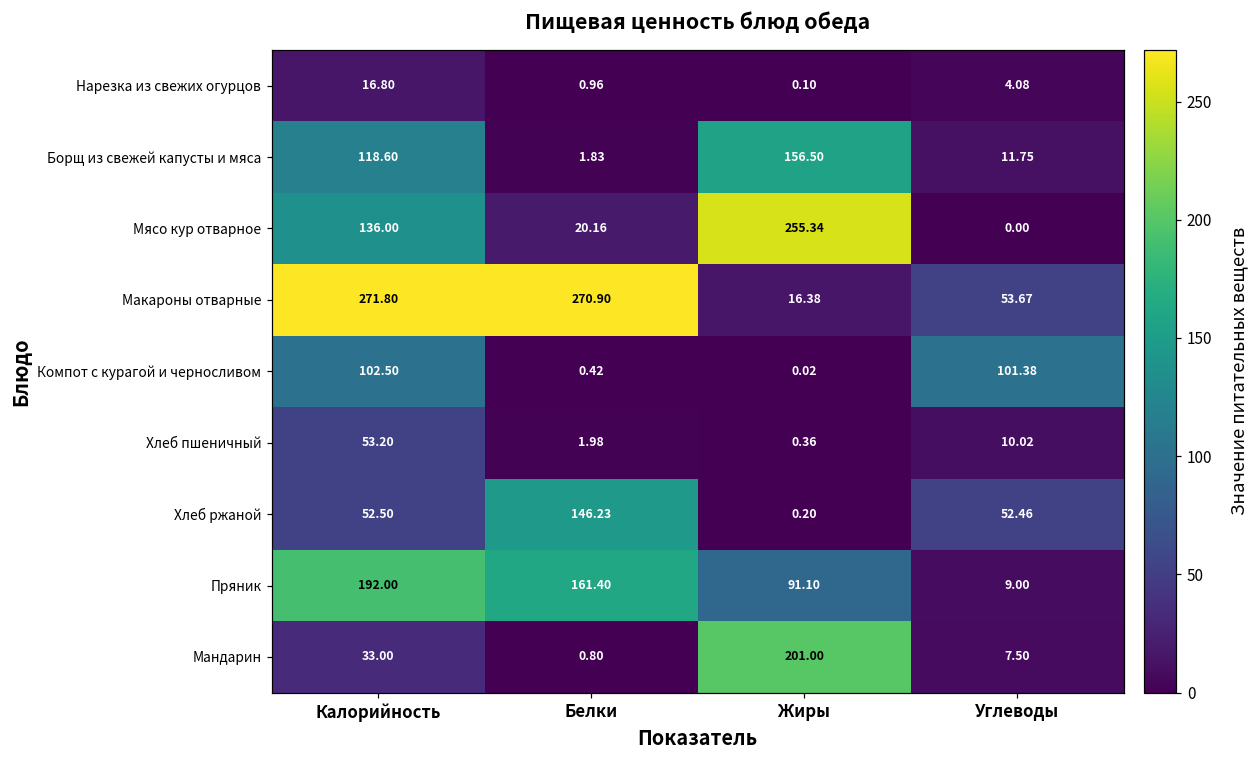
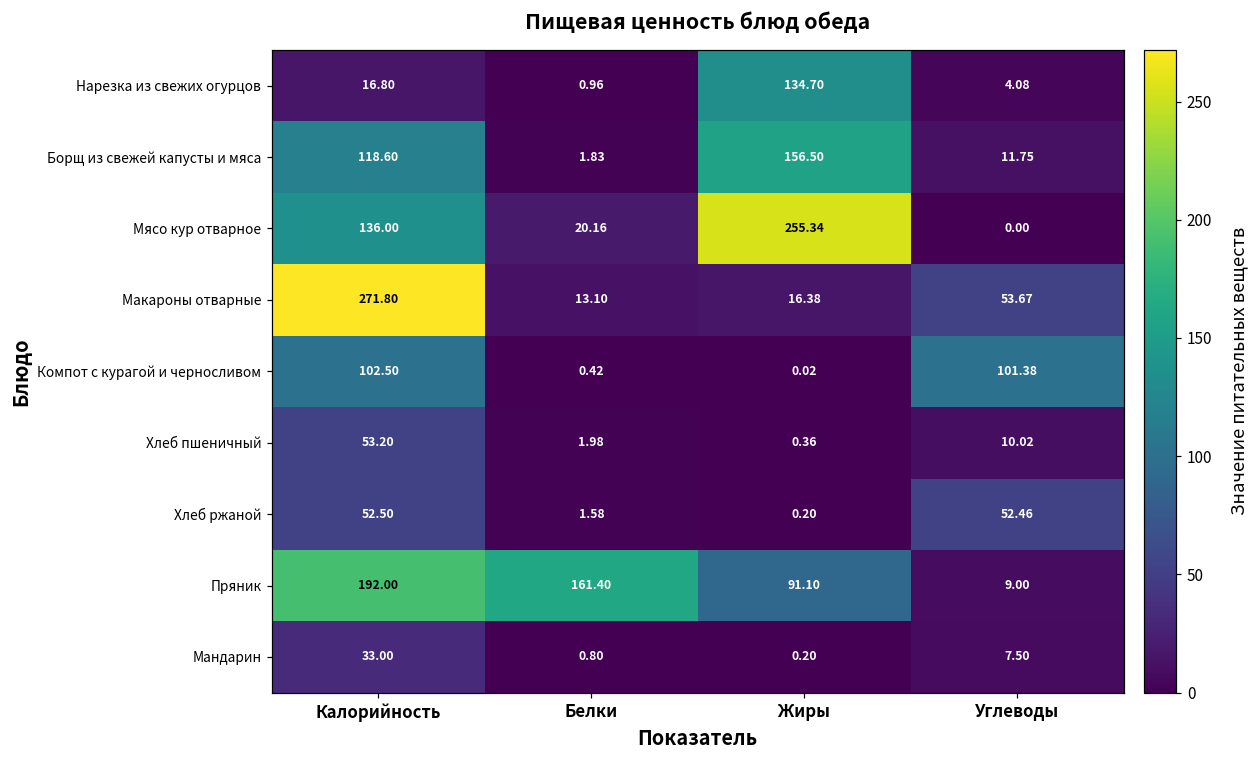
Нарезка из свежих огурцов, Жиры: 0.10 -> 134.70
Макароны отварные, Белки: 270.90 -> 13.10
Хлеб ржаной, Белки: 146.23 -> 1.58
Мандарин, Жиры: 201.00 -> 0.20
